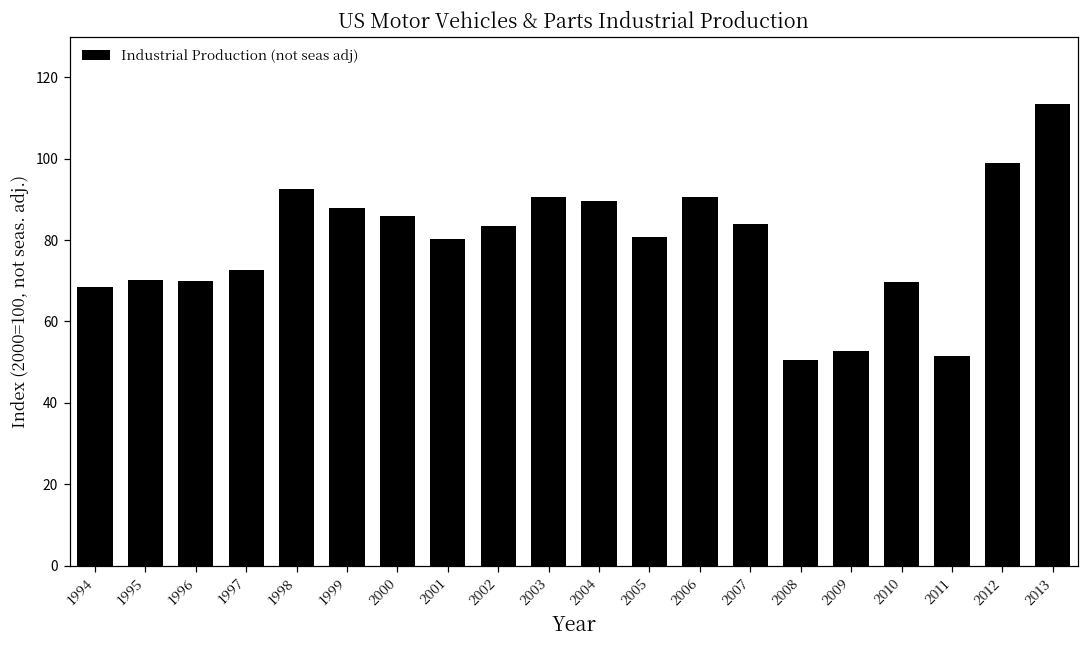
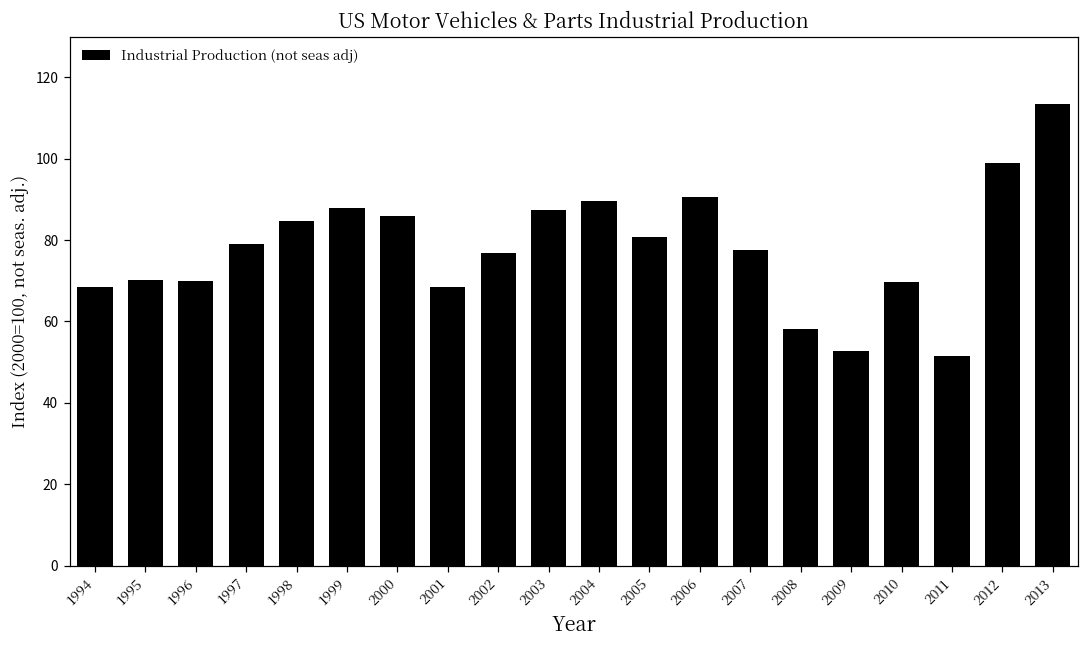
1997: 73 -> 79
1998: 92 -> 85
2001: 80 -> 69
2002: 83 -> 77
2003: 91 -> 87
2007: 84 -> 78
2008: 50 -> 58
